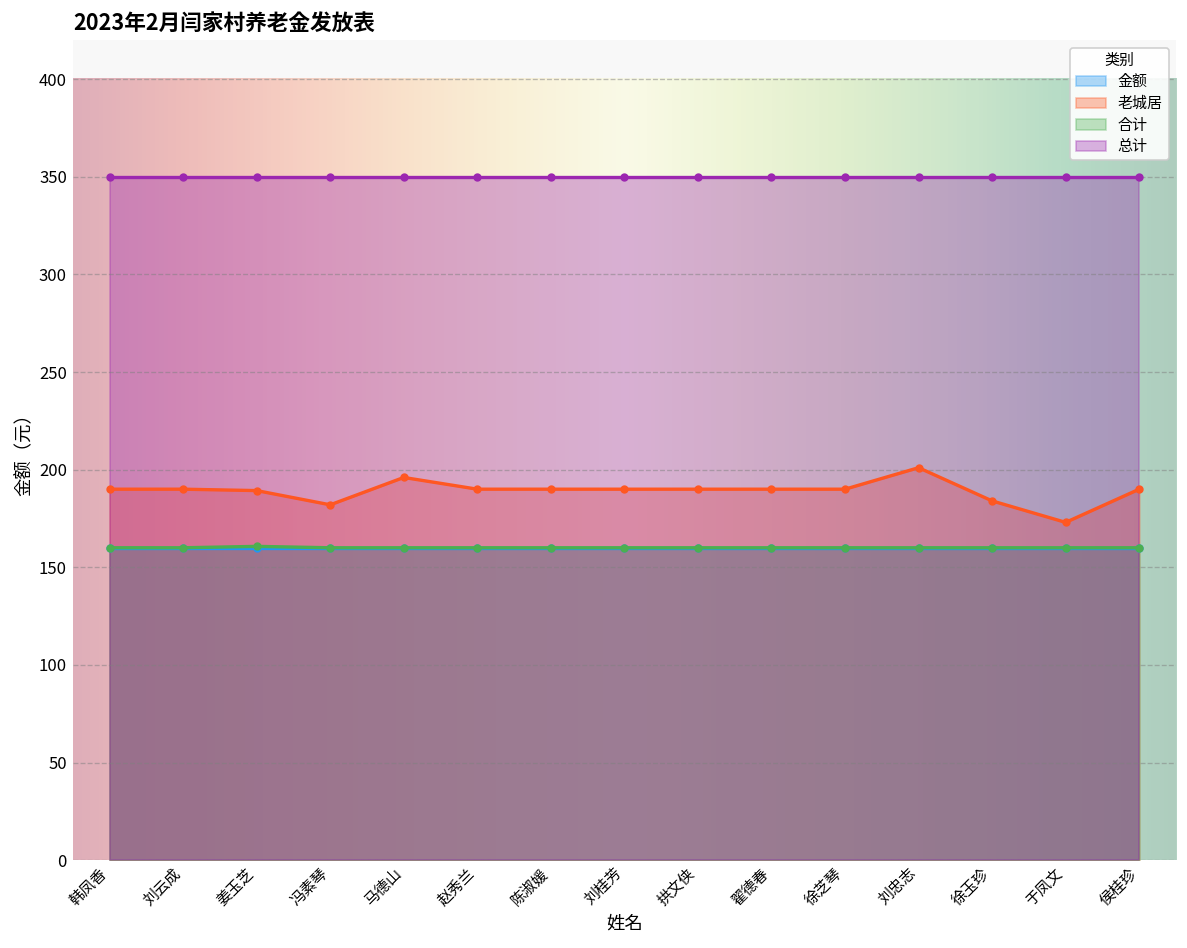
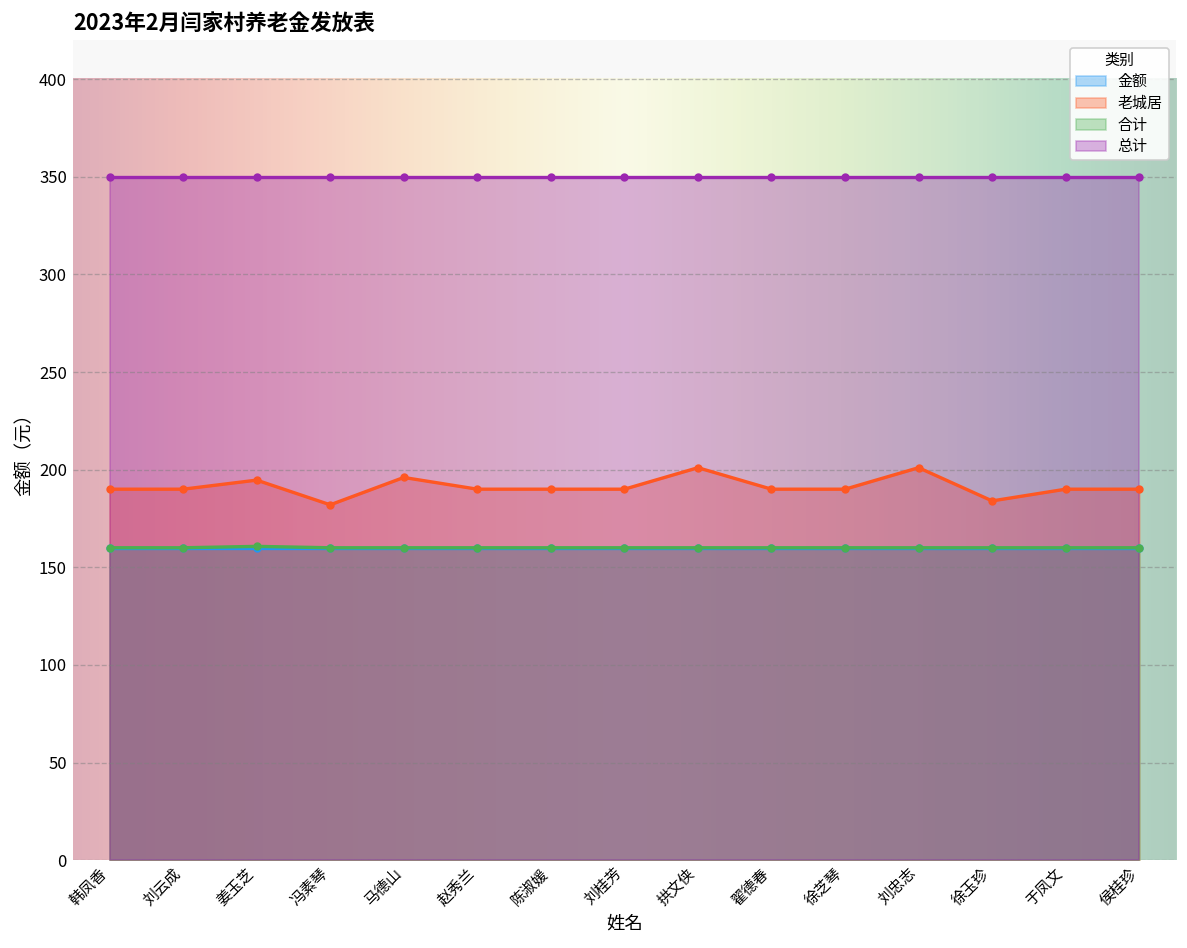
老城居, 姜玉芝: 189 -> 195
老城居, 拱文侠: 190 -> 201
老城居, 于凤文: 173 -> 190
